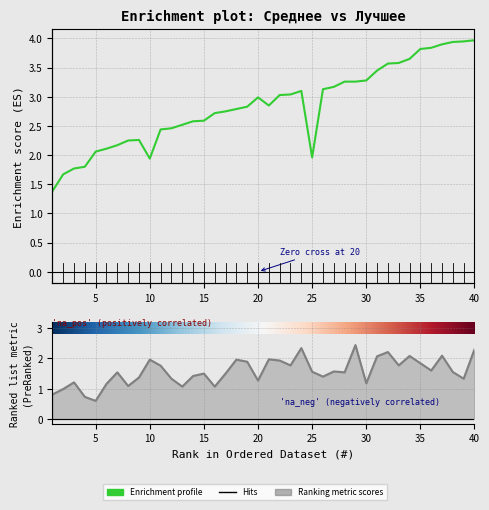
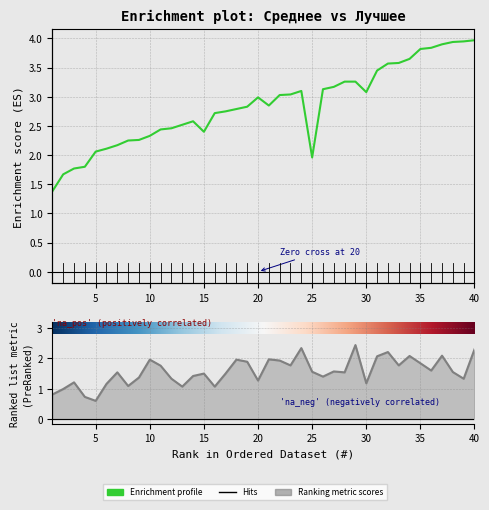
Enrichment plot: Среднее vs Лучшее, 10: 1.9 -> 2.3
Enrichment plot: Среднее vs Лучшее, 15: 2.6 -> 2.4
Enrichment plot: Среднее vs Лучшее, 30: 3.3 -> 3.1
